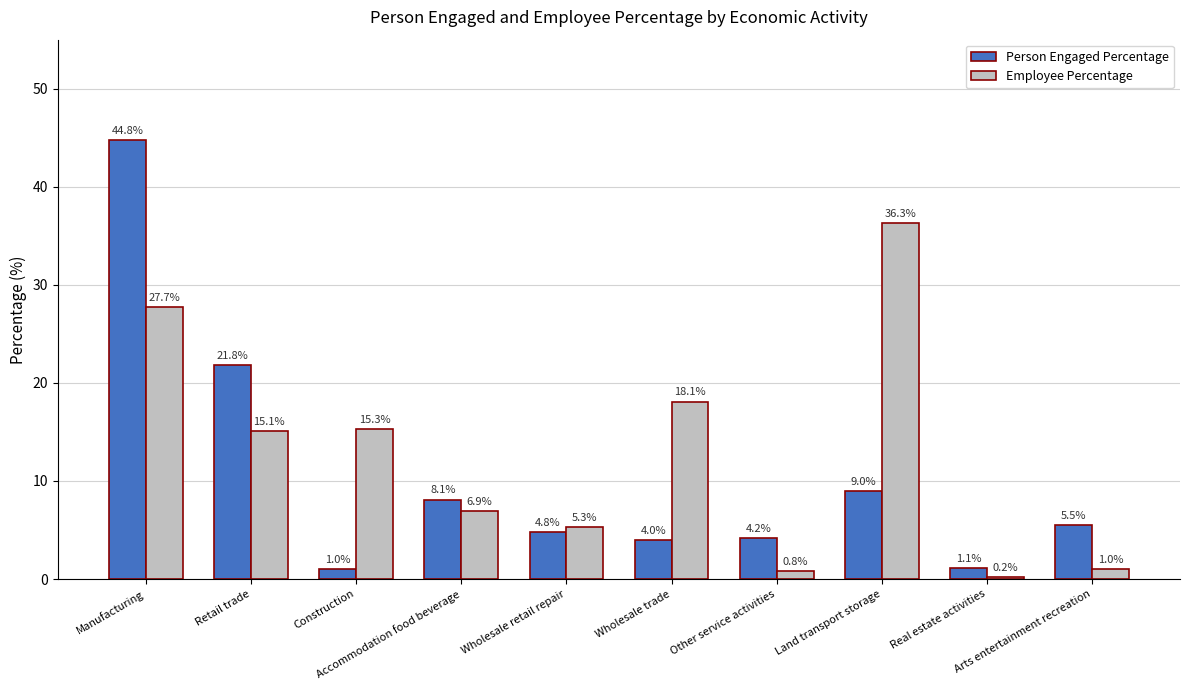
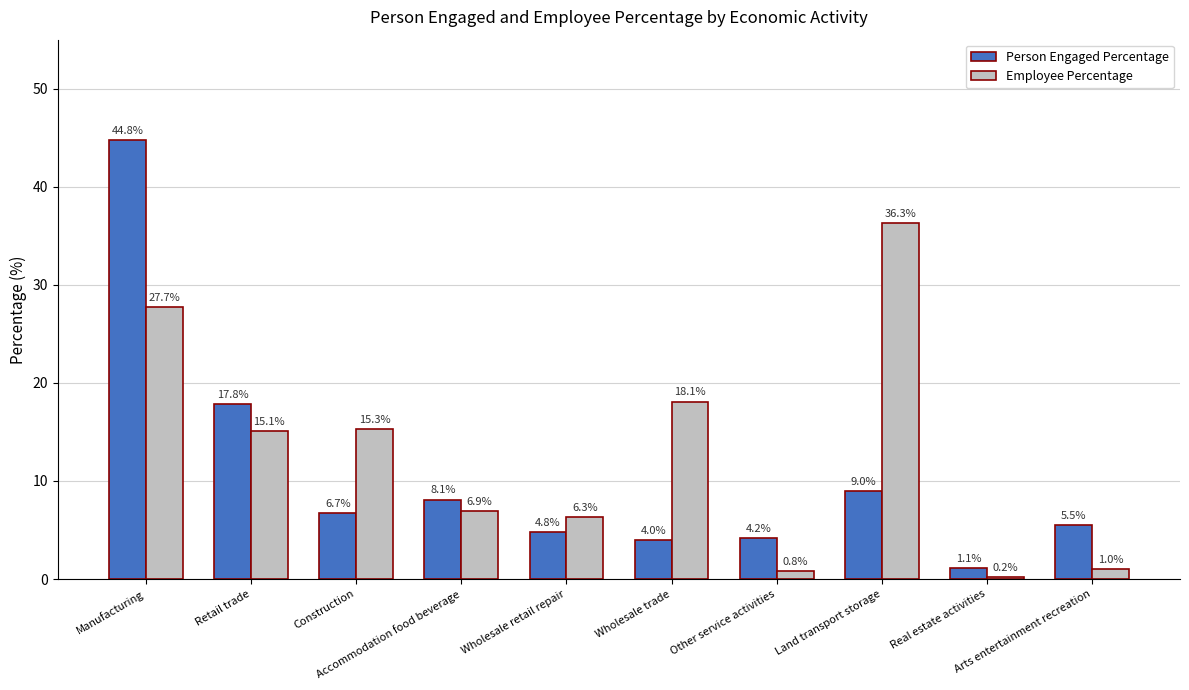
Person Engaged Percentage, Retail trade: 21.8% -> 17.8%
Person Engaged Percentage, Construction: 1.0% -> 6.7%
Employee Percentage, Wholesale retail repair: 5.3% -> 6.3%
